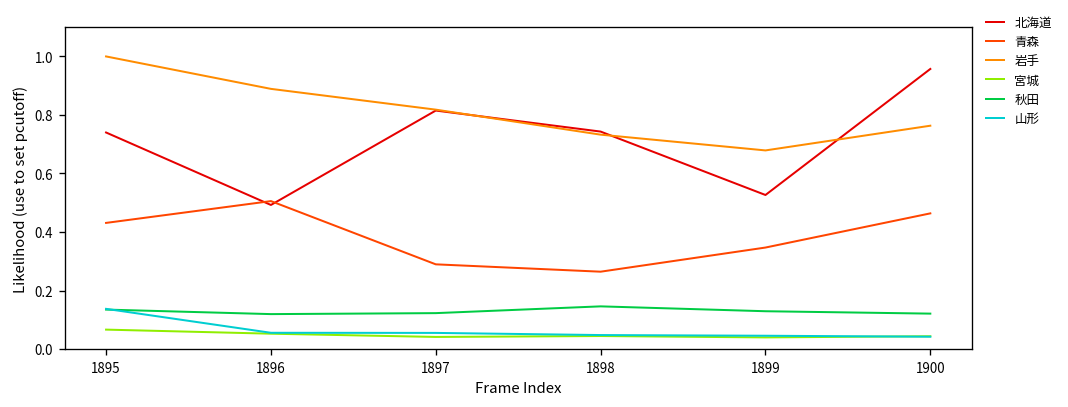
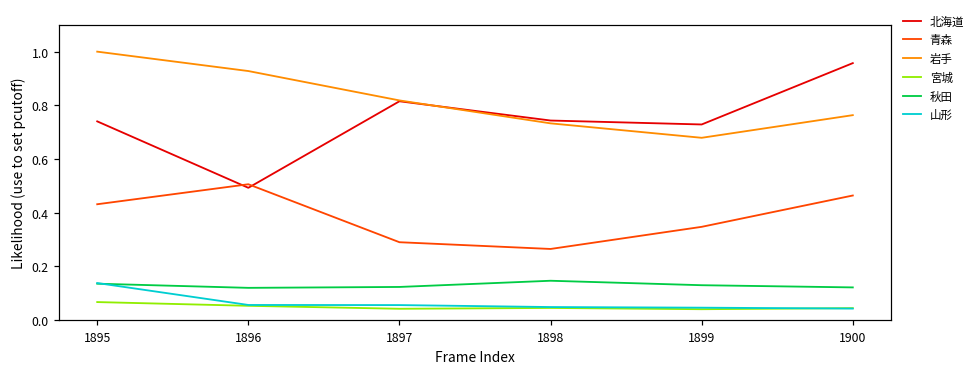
岩手, 1896: 0.89 -> 0.93
北海道, 1899: 0.53 -> 0.73
